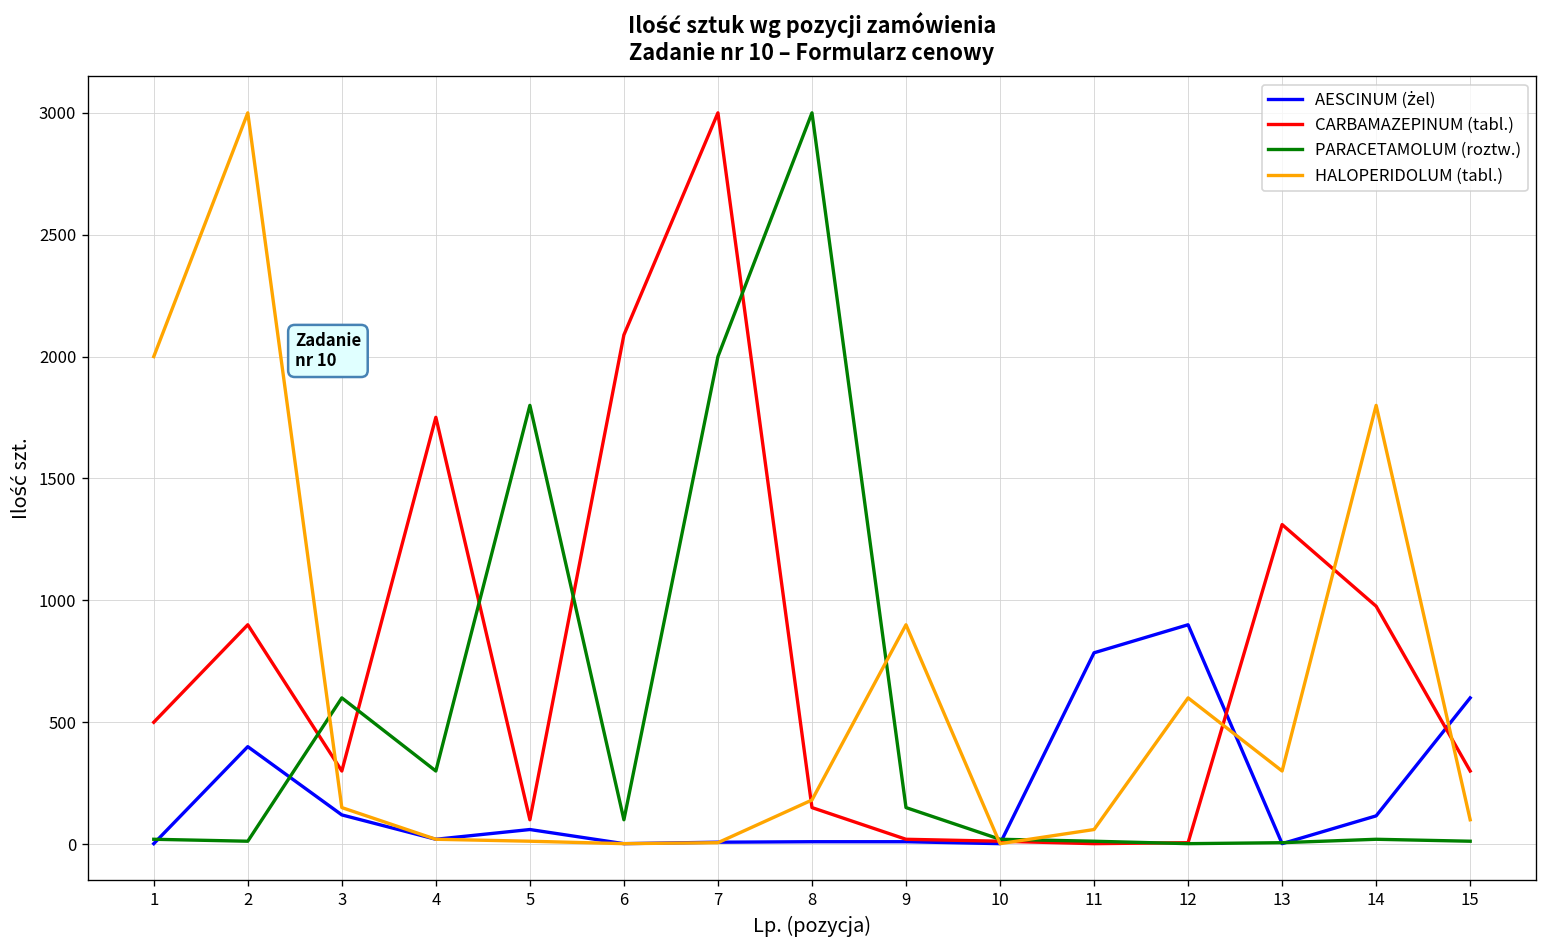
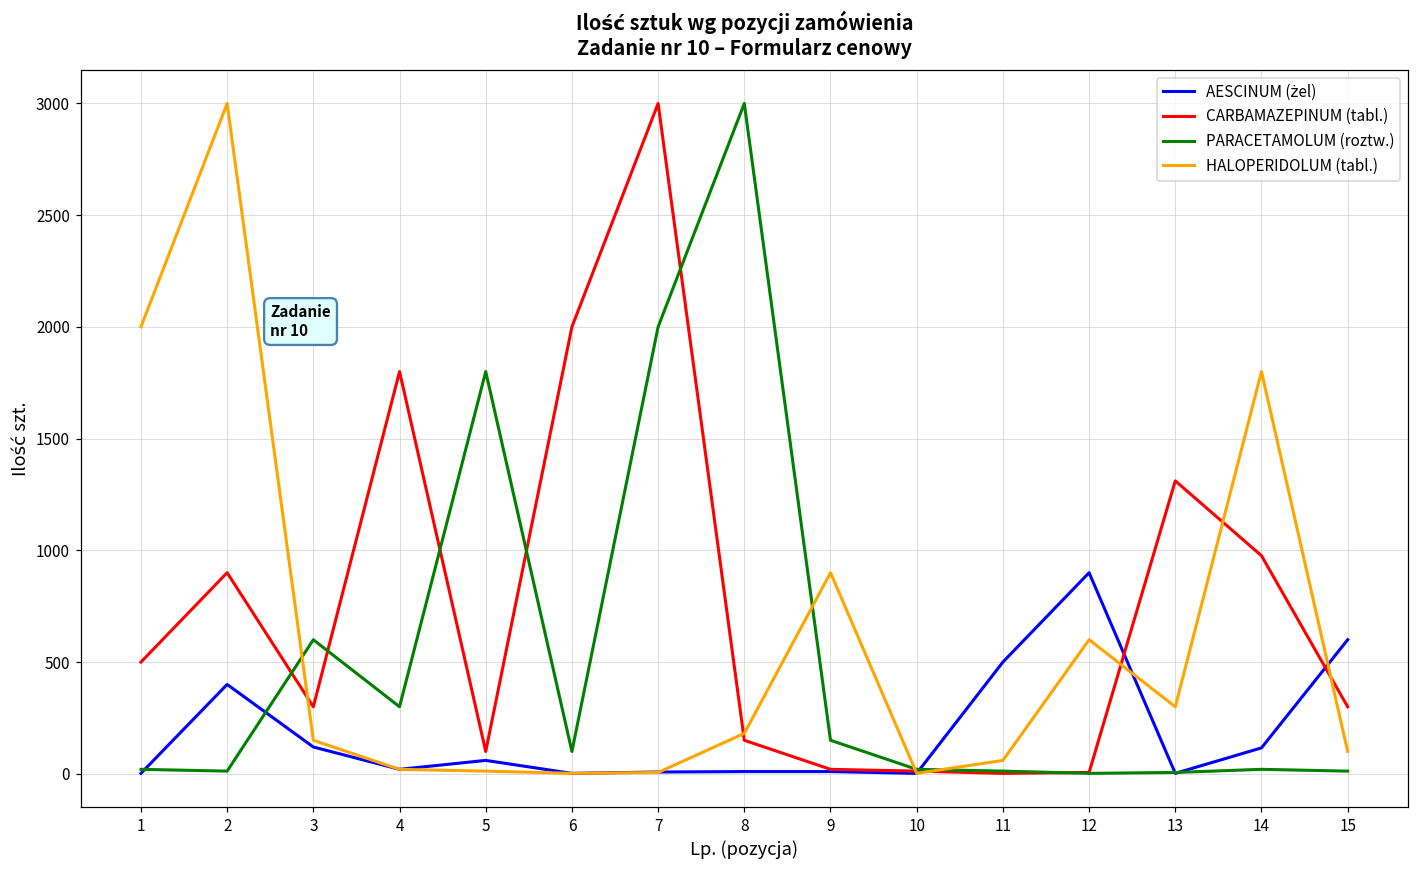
CARBAMAZEPINUM (tabl.), 4: 1750 -> 1800
CARBAMAZEPINUM (tabl.), 6: 2090 -> 2000
AESCINUM (żel), 11: 790 -> 500
